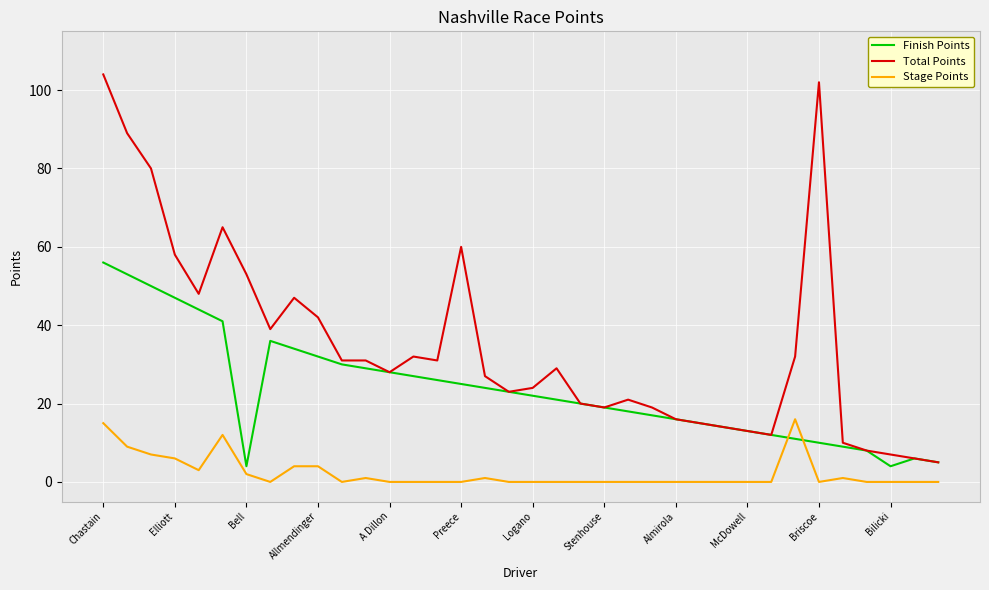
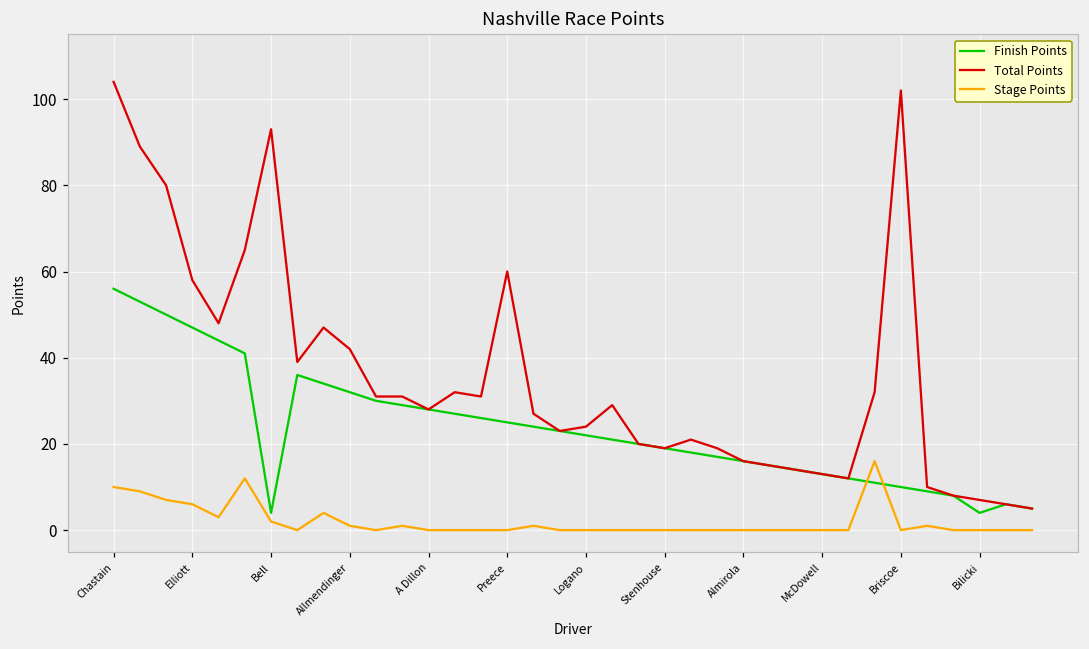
Stage Points, Chastain: 15 -> 10
Total Points, Bell: 53 -> 93
Stage Points, Allmendinger: 4 -> 1
